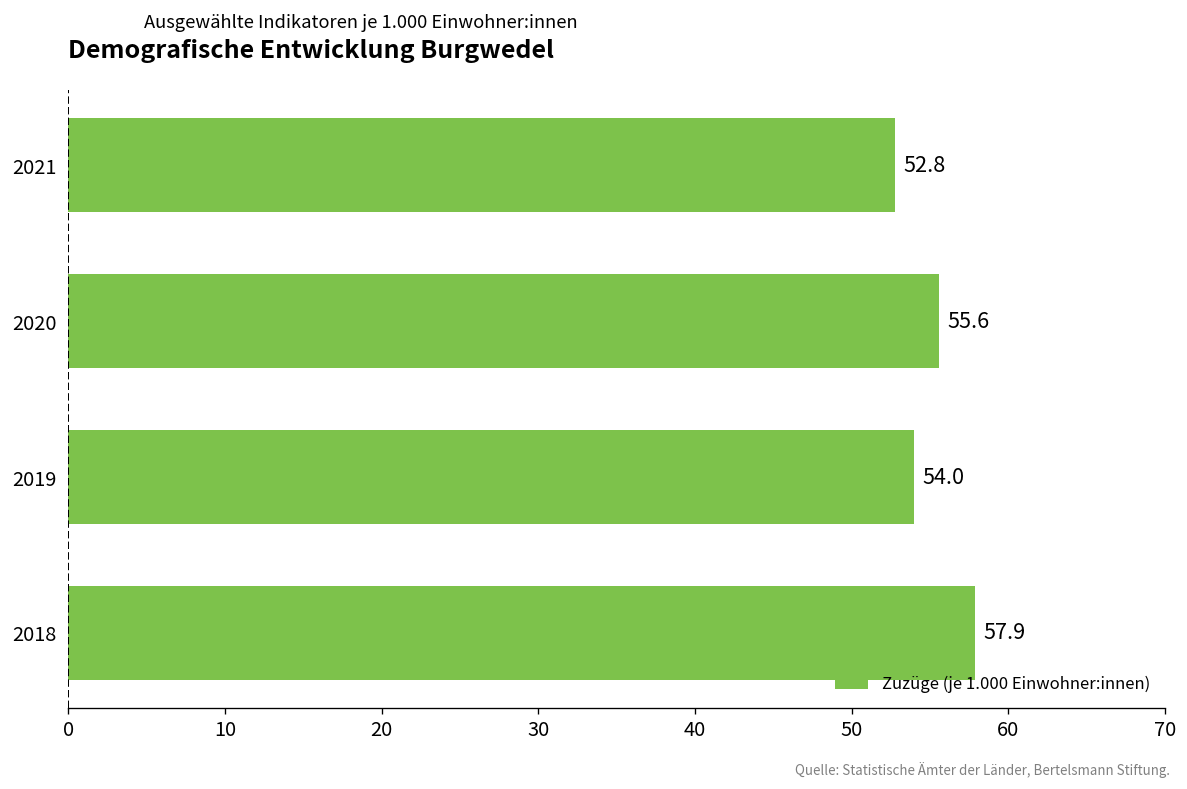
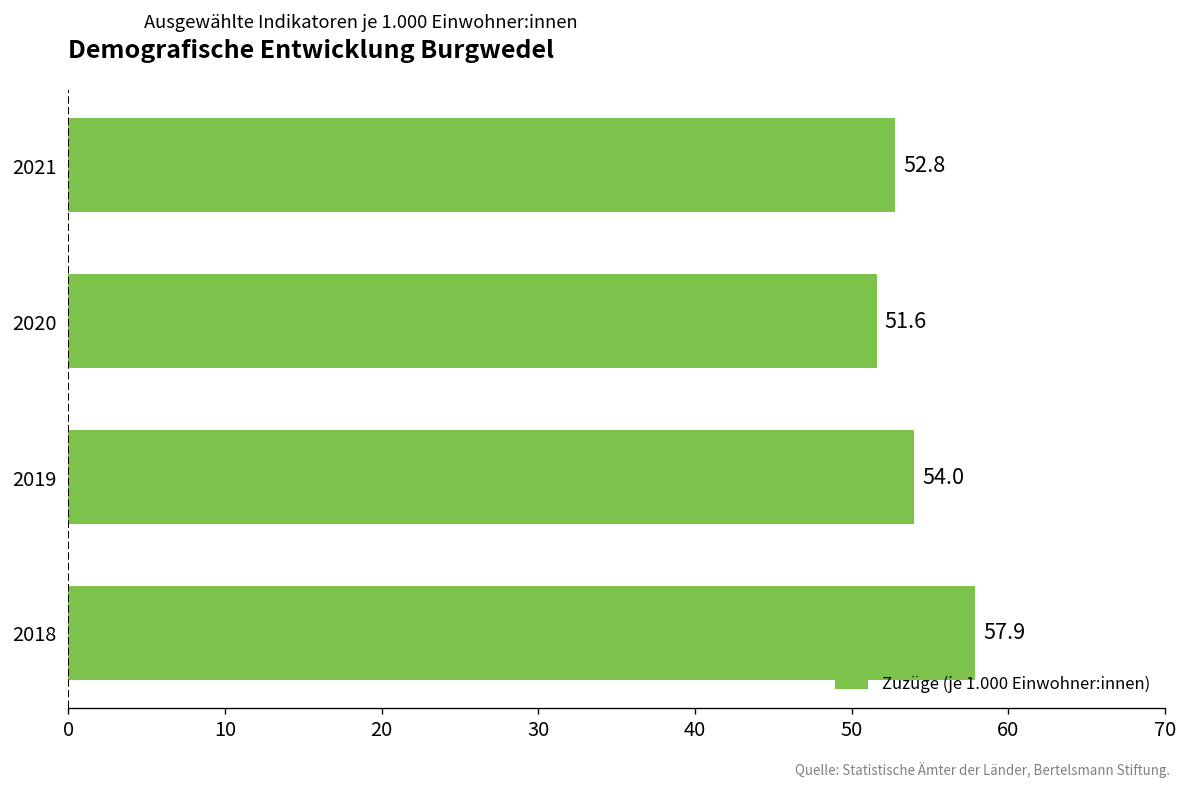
2020: 55.6 -> 51.6
